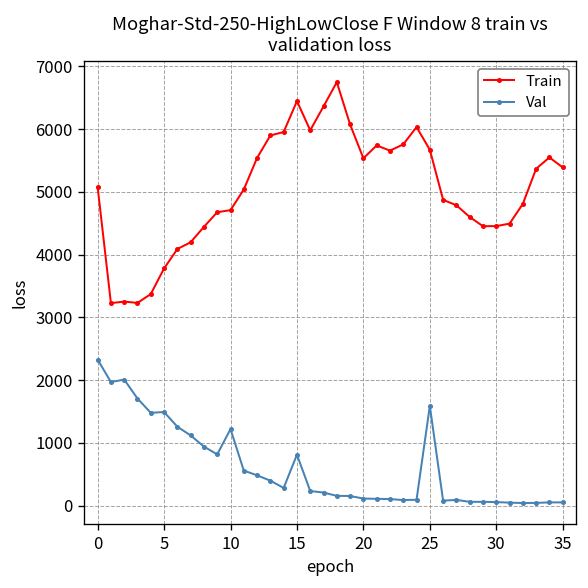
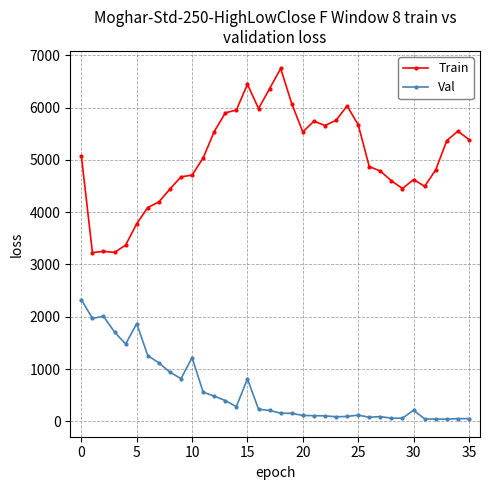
Val, 5: 1500 -> 1900
Val, 25: 1600 -> 100
Train, 30: 4500 -> 4600
Val, 30: 100 -> 200
